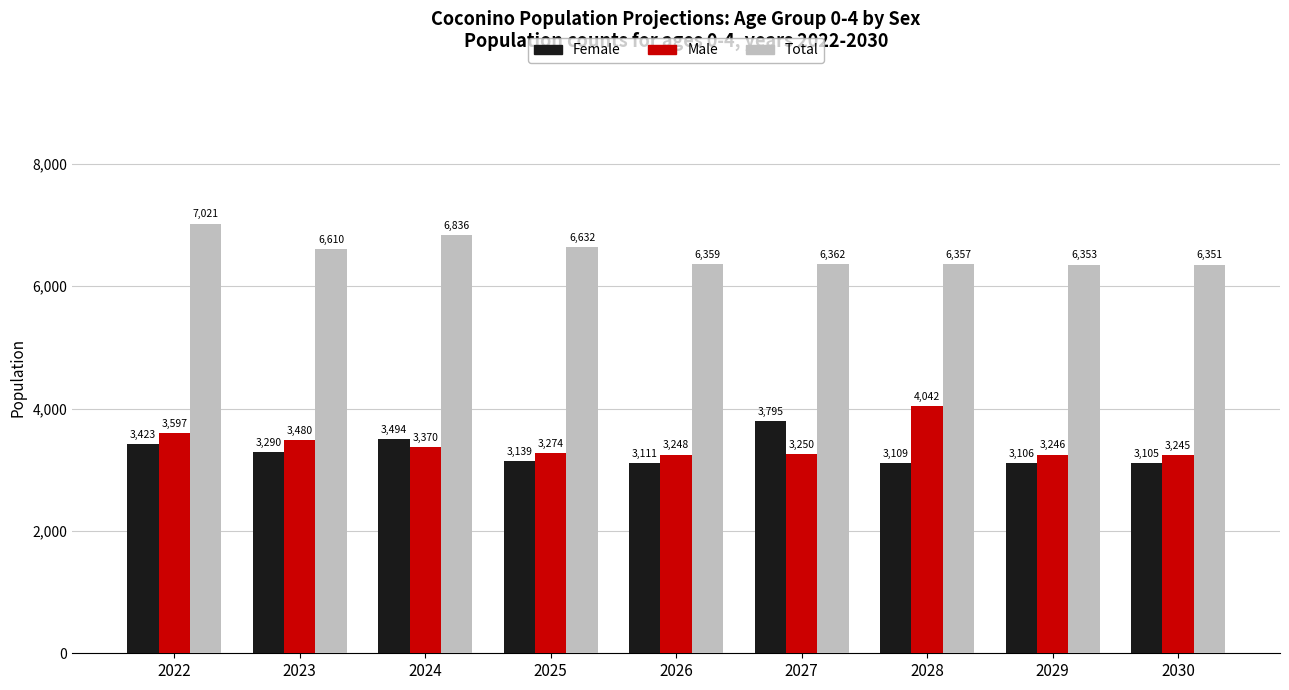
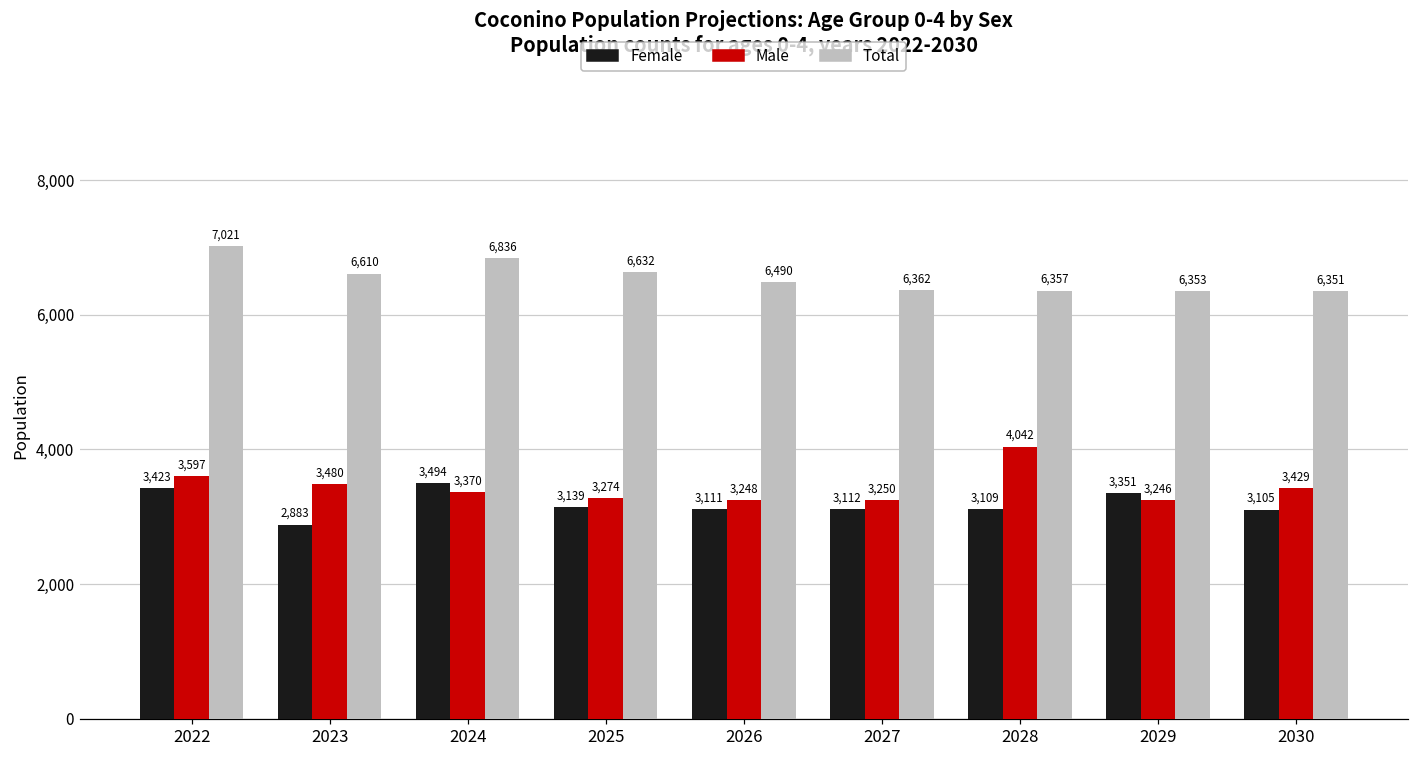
Female, 2023: 3,290 -> 2,883
Total, 2026: 6,359 -> 6,490
Female, 2027: 3,795 -> 3,112
Female, 2029: 3,106 -> 3,351
Male, 2030: 3,245 -> 3,429
